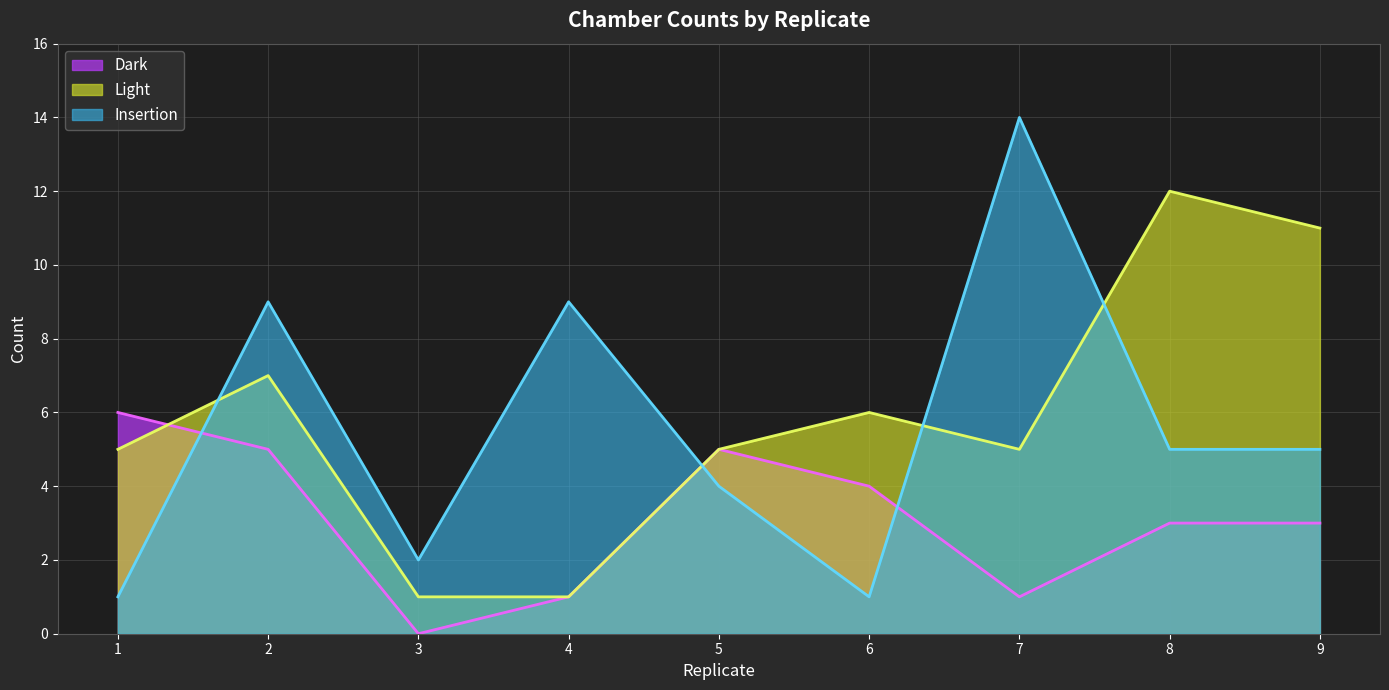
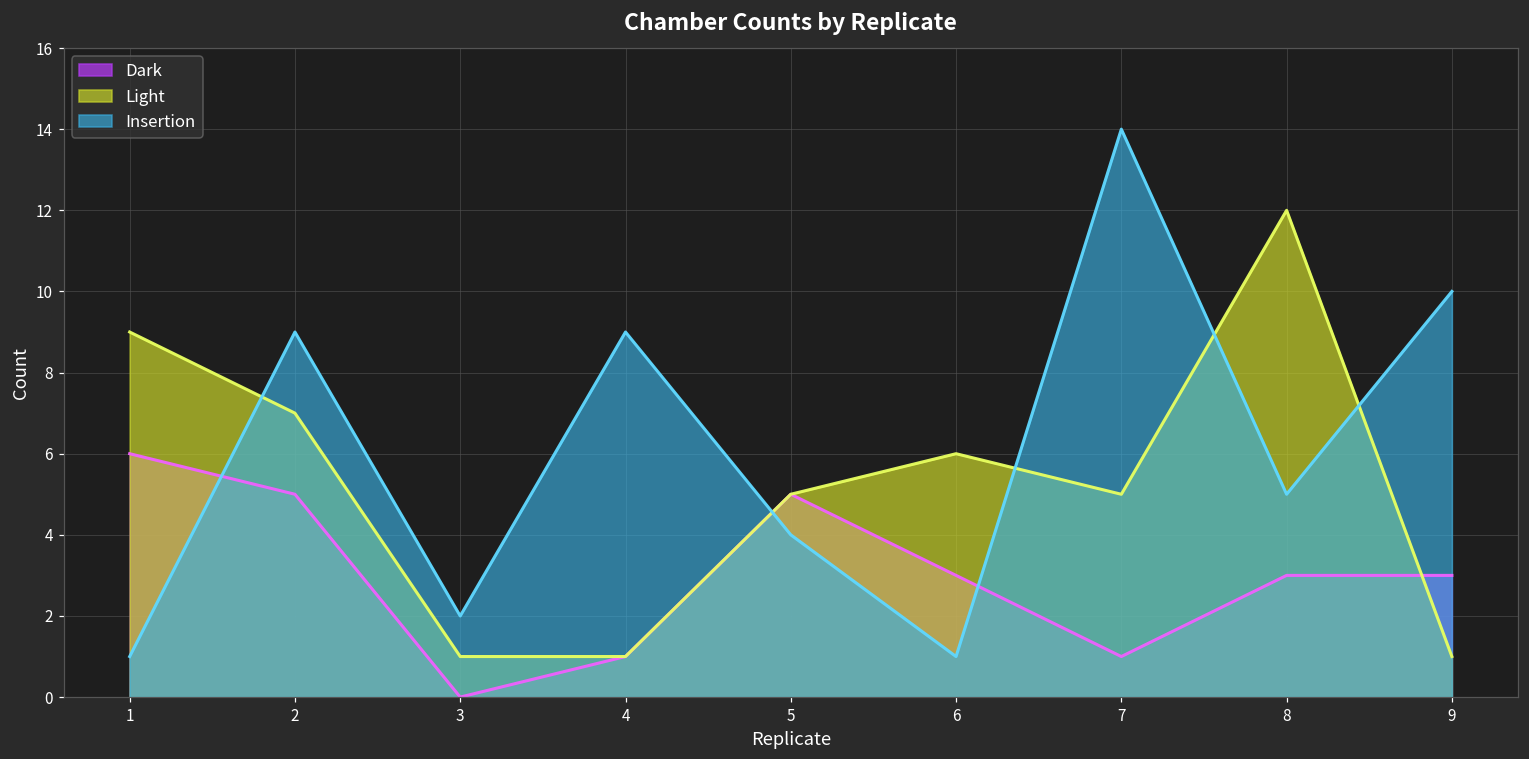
Light, 1: 5 -> 9
Dark, 6: 4 -> 3
Light, 9: 11 -> 1
Insertion, 9: 5 -> 10
